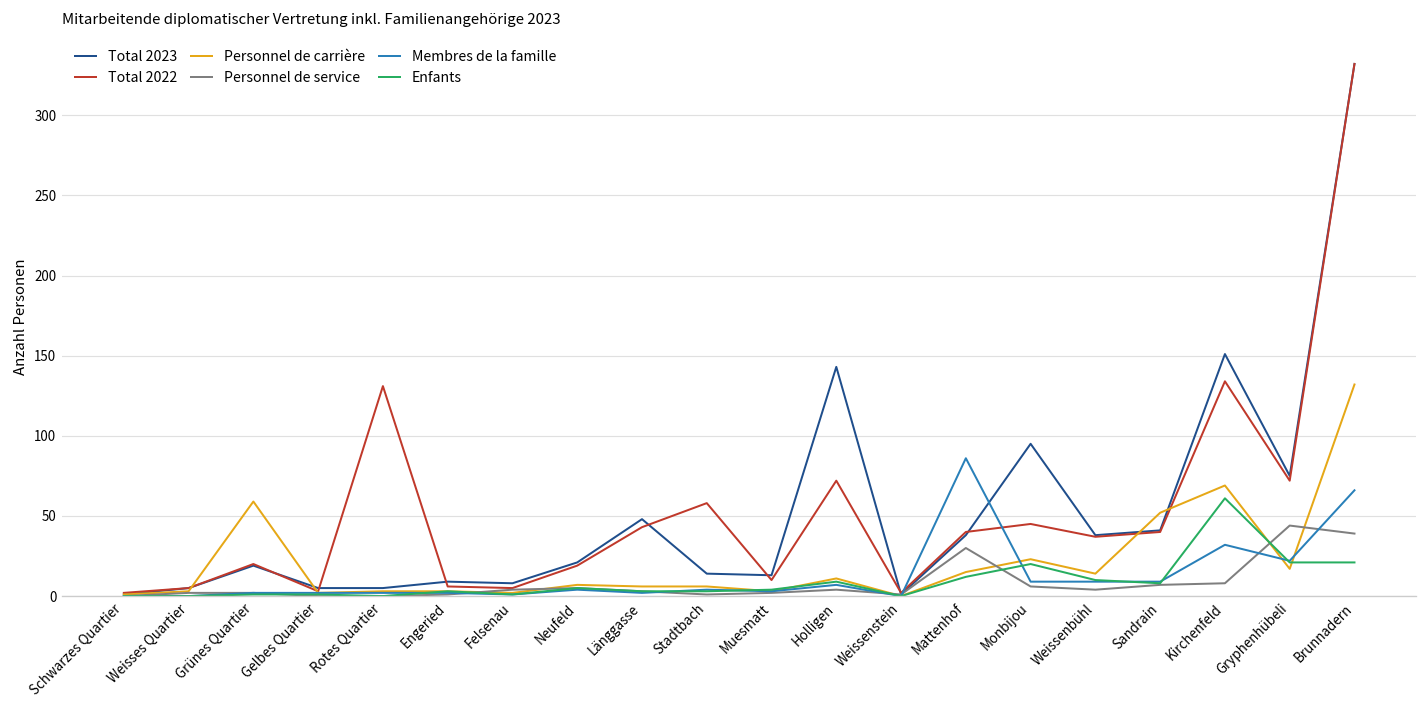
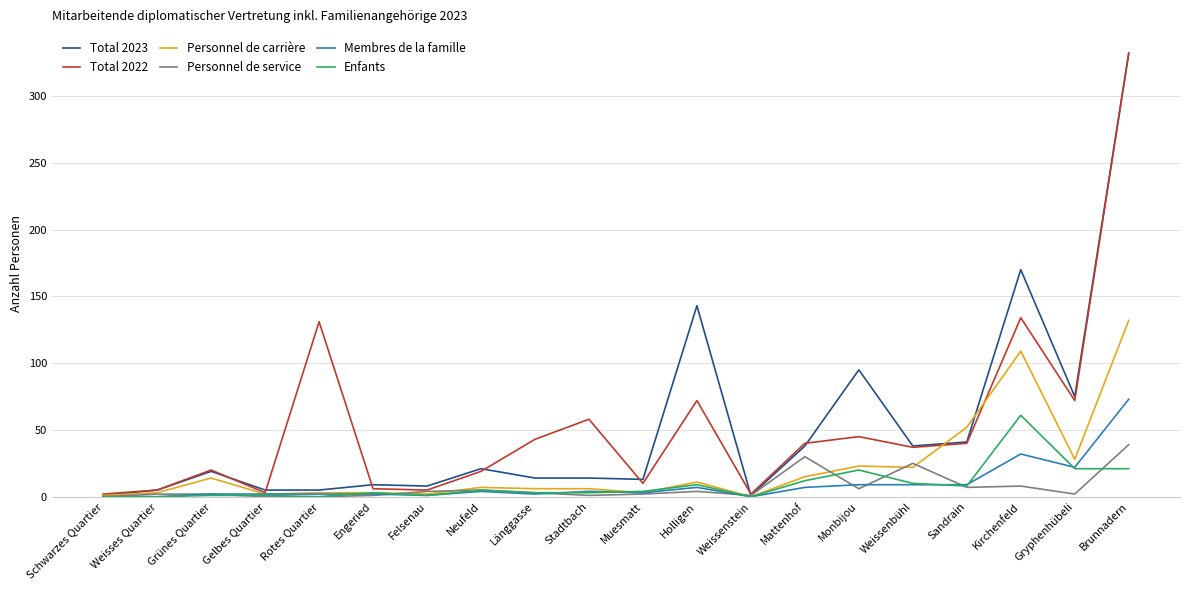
Personnel de carrière, Grünes Quartier: 59 -> 14
Total 2023, Länggasse: 48 -> 14
Membres de la famille, Mattenhof: 86 -> 7
Personnel de carrière, Weissenbühl: 14 -> 22
Personnel de service, Weissenbühl: 4 -> 25
Total 2023, Kirchenfeld: 151 -> 170
Personnel de carrière, Kirchenfeld: 69 -> 109
Personnel de carrière, Gryphenhübeli: 17 -> 28
Personnel de service, Gryphenhübeli: 44 -> 2
Membres de la famille, Brunnadern: 66 -> 73
